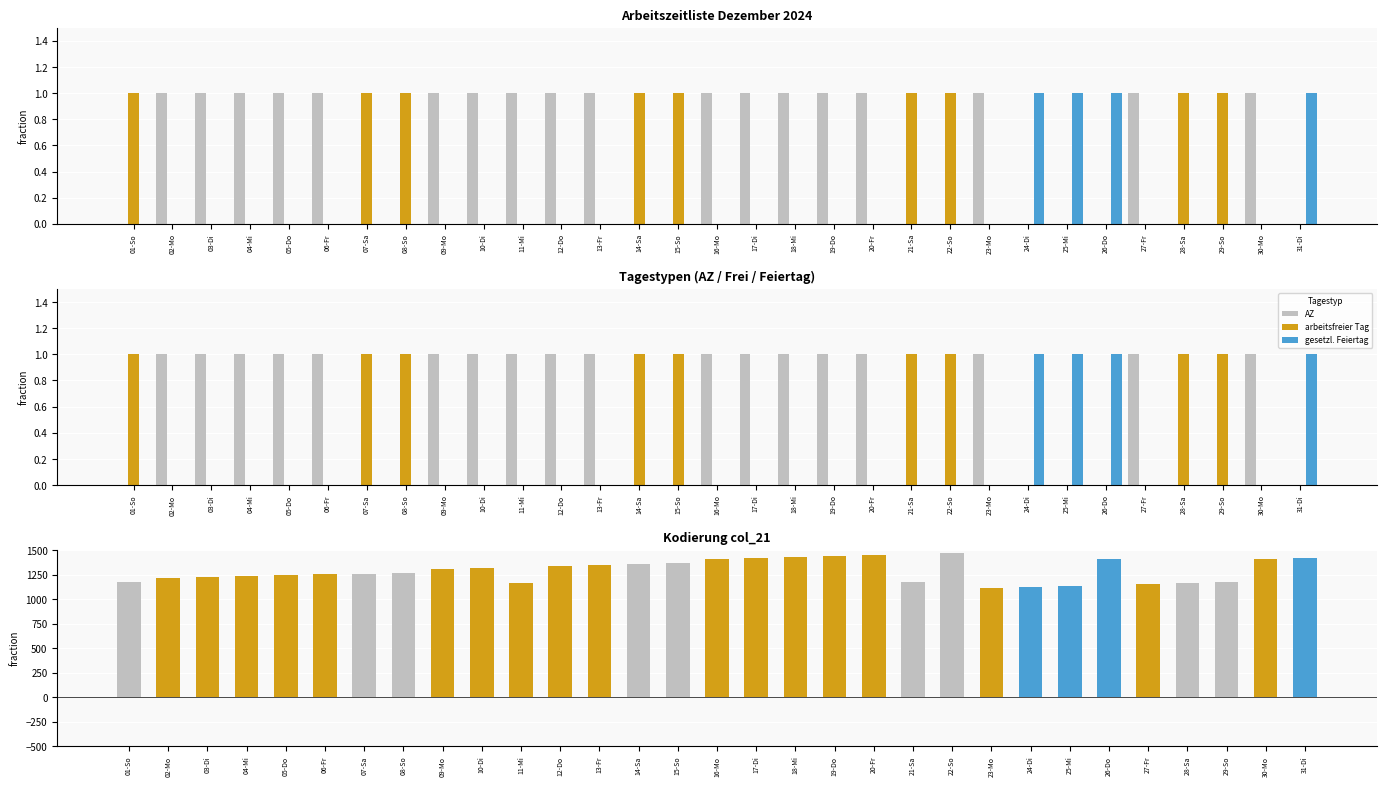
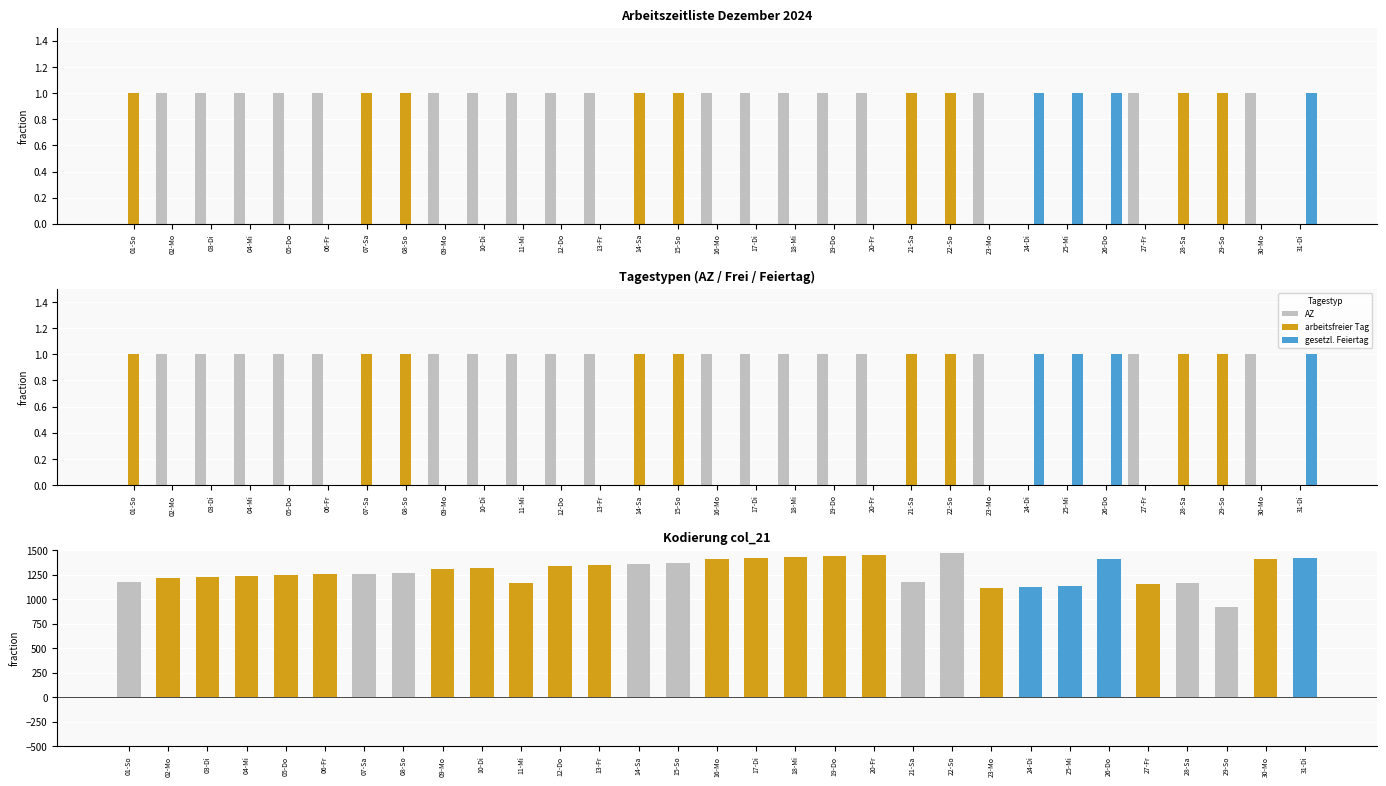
Kodierung col_21, 29-So: 1200 -> 900
